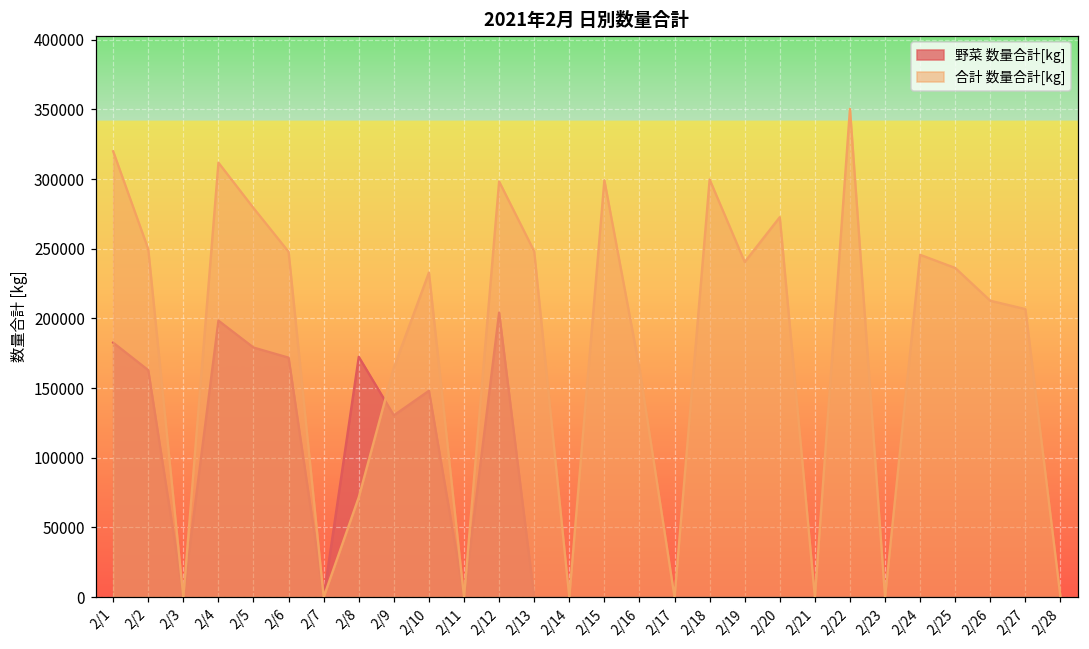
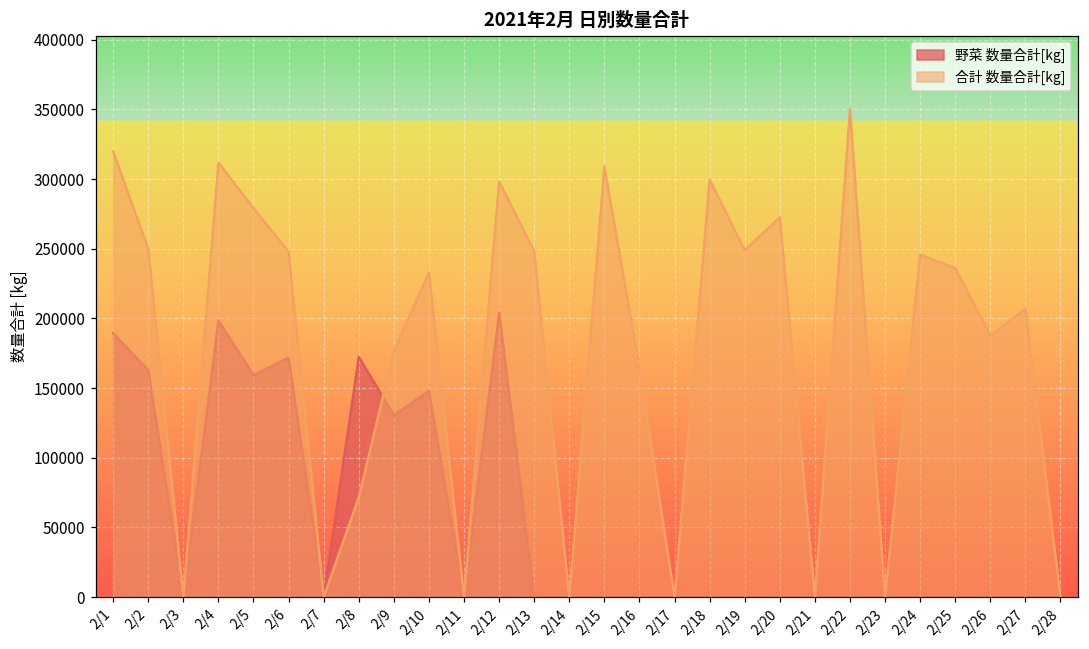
野菜 数量合計[kg], 2/1: 183000 -> 189000
野菜 数量合計[kg], 2/5: 179000 -> 159000
合計 数量合計[kg], 2/9: 165000 -> 177000
合計 数量合計[kg], 2/15: 299000 -> 309000
合計 数量合計[kg], 2/19: 240000 -> 249000
合計 数量合計[kg], 2/26: 213000 -> 188000
